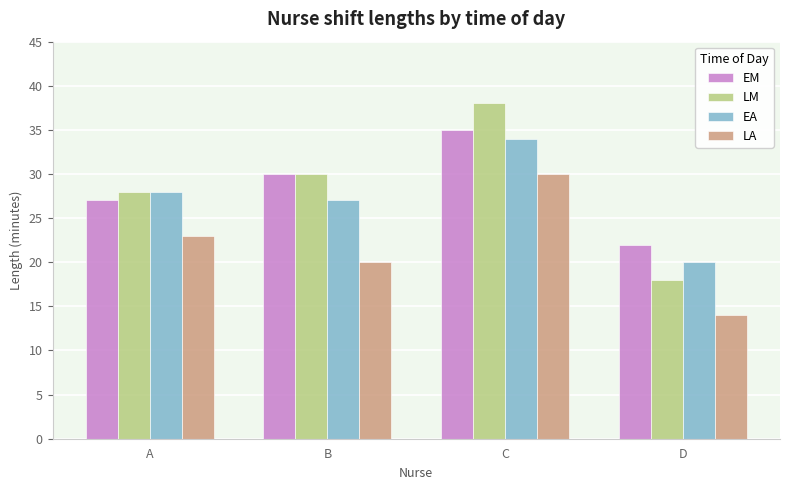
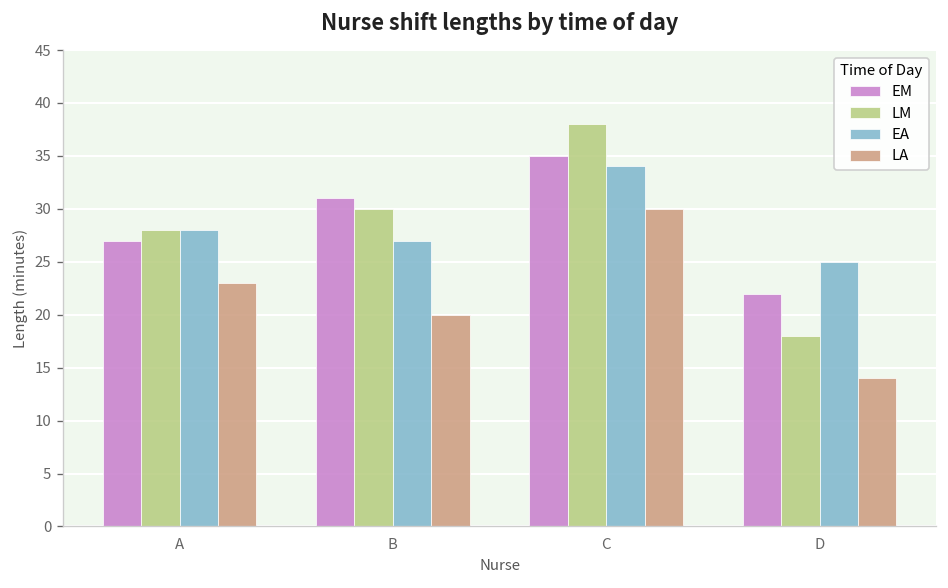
EM, B: 30 -> 31
EA, D: 20 -> 25
